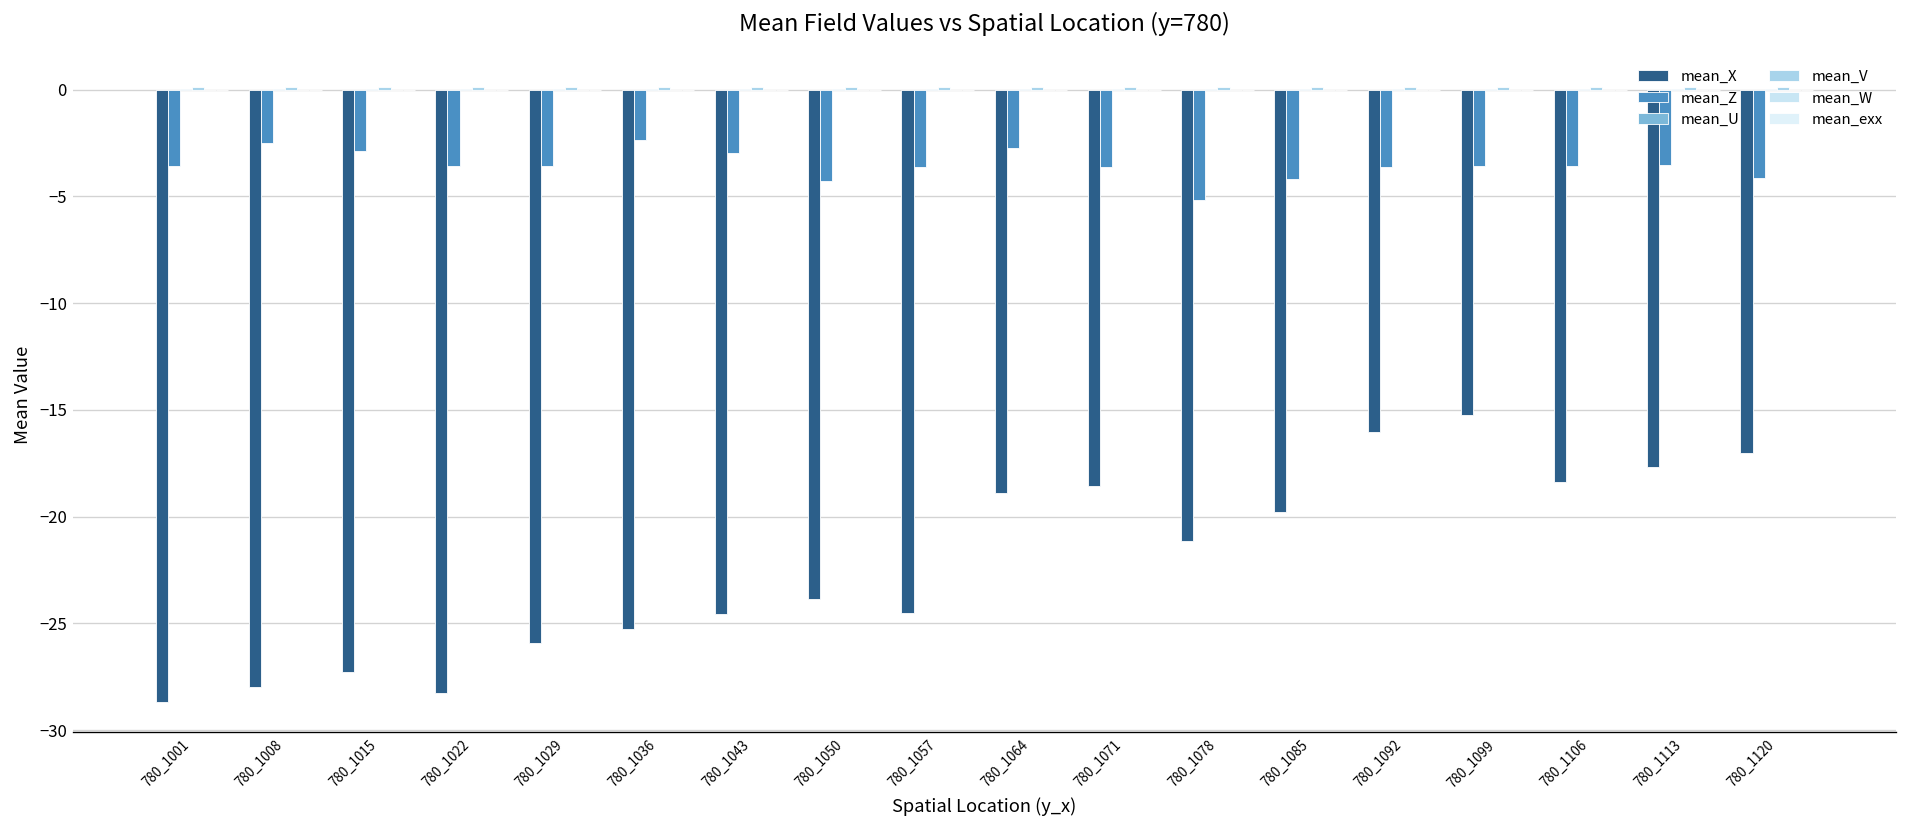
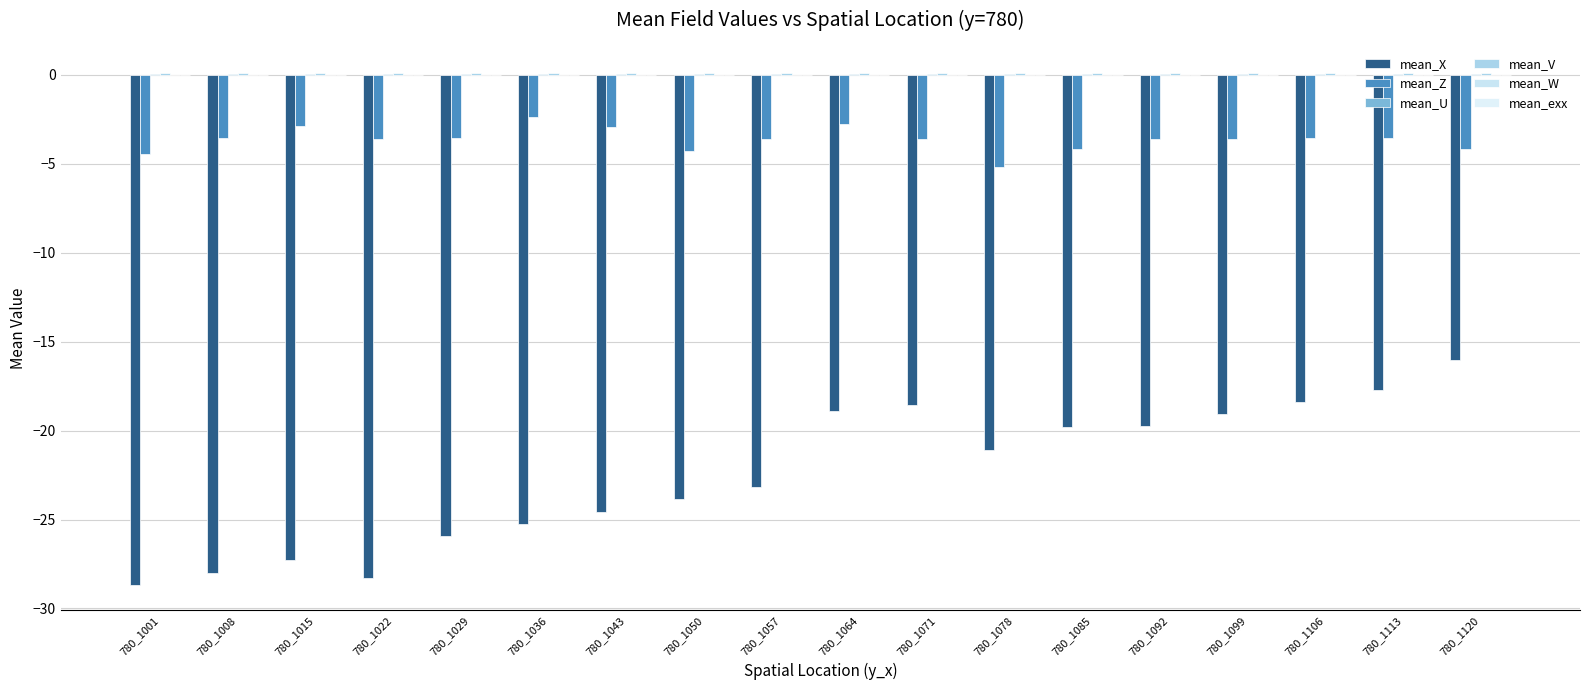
mean_Z, 780_1001: -3.6 -> -4.5
mean_Z, 780_1008: -2.5 -> -3.6
mean_X, 780_1057: -24.5 -> -23.2
mean_X, 780_1092: -16.0 -> -19.7
mean_X, 780_1099: -15.2 -> -19.1
mean_X, 780_1120: -17.0 -> -16.0
